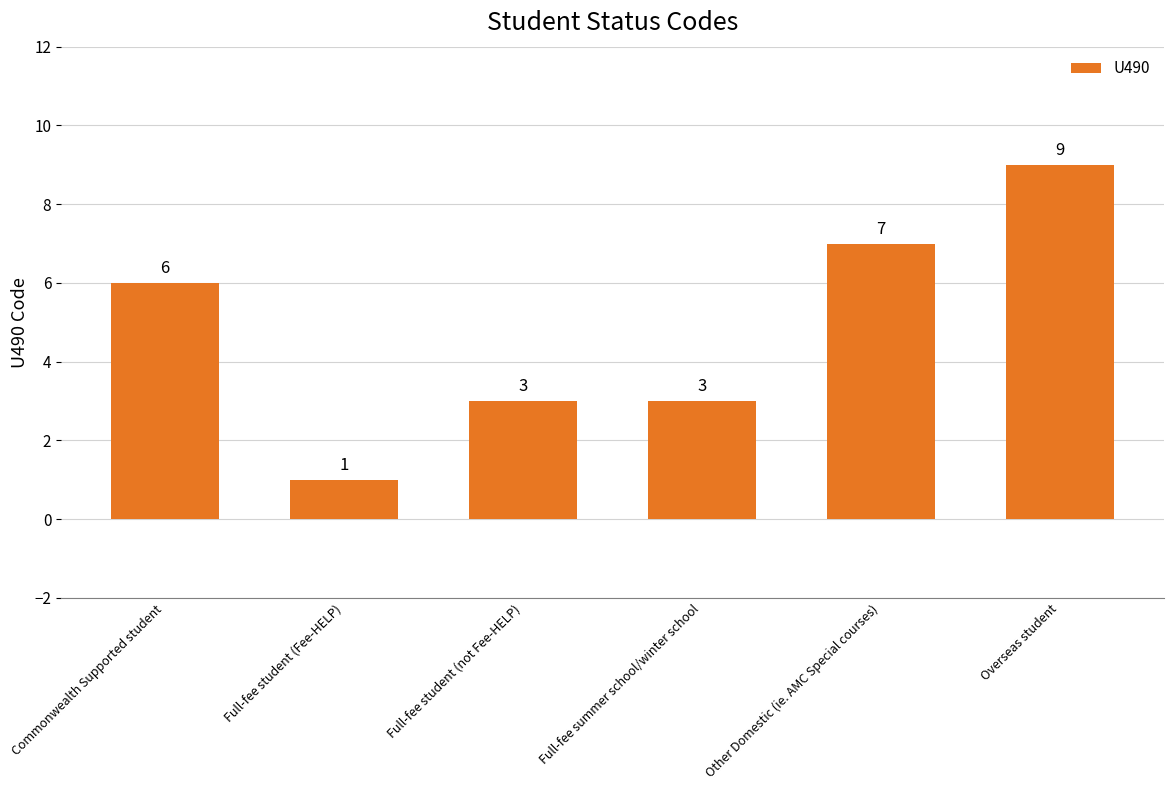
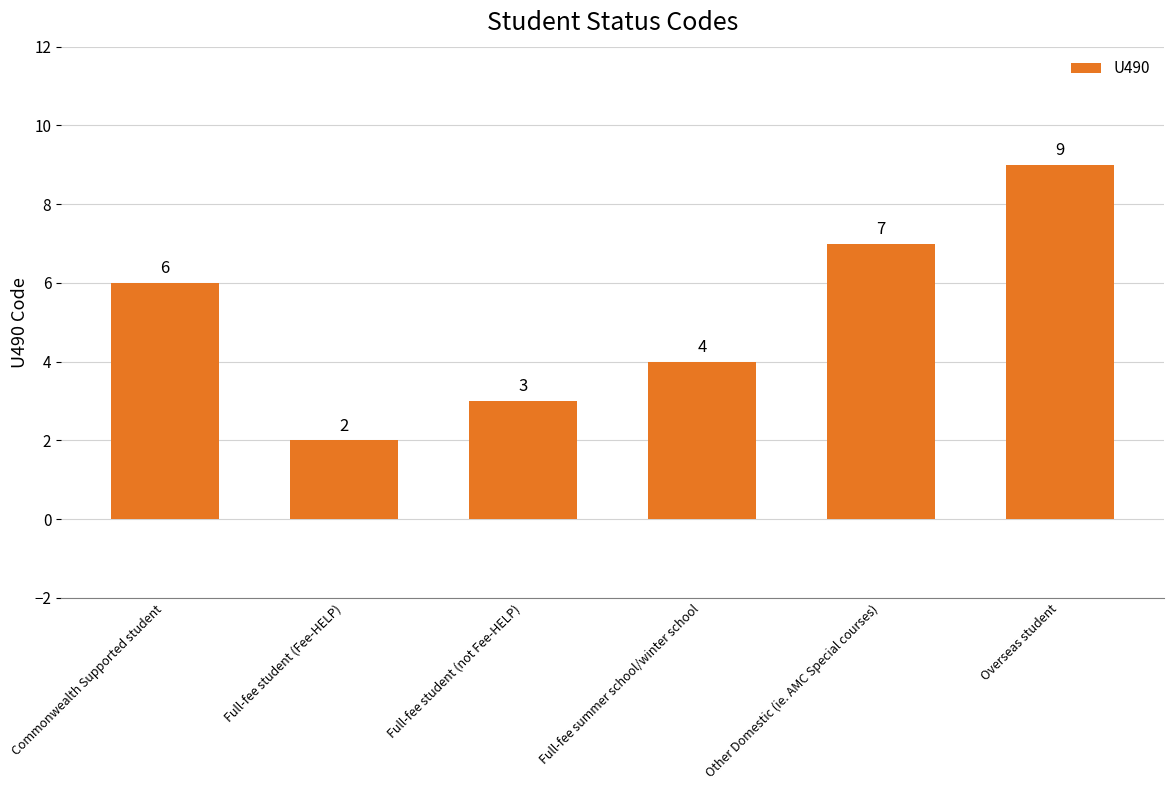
Full-fee student (Fee-HELP): 1 -> 2
Full-fee summer school/winter school: 3 -> 4
